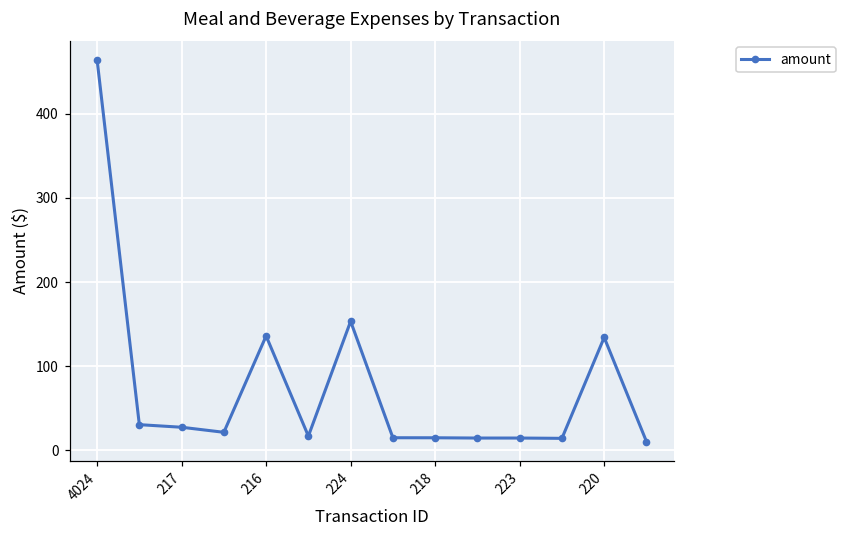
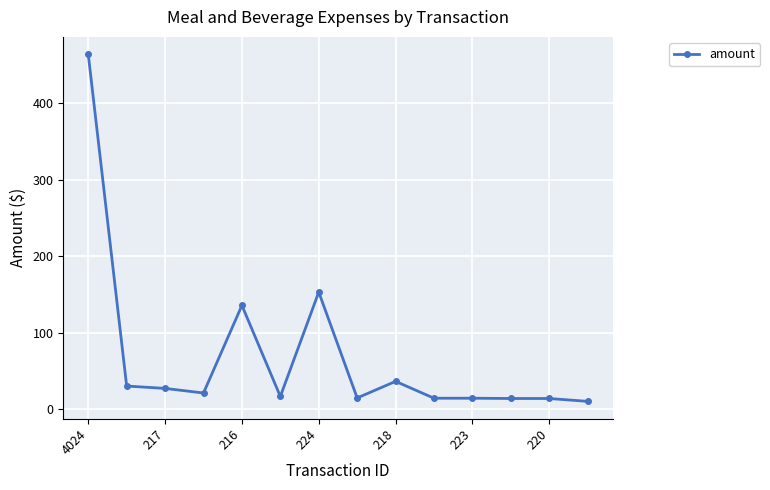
218: 10 -> 40
220: 130 -> 10
